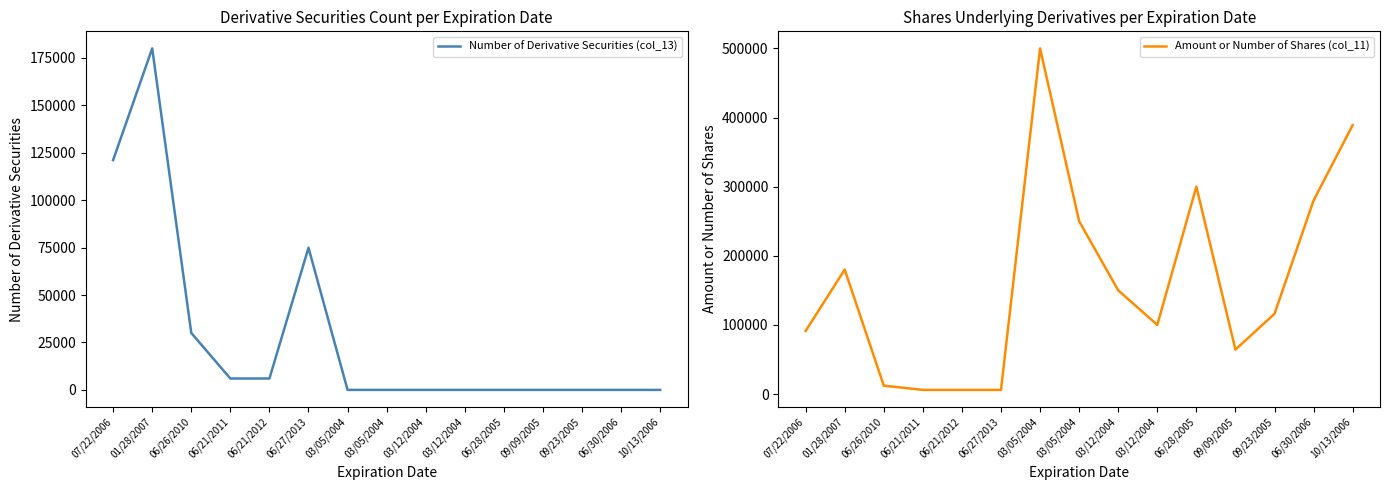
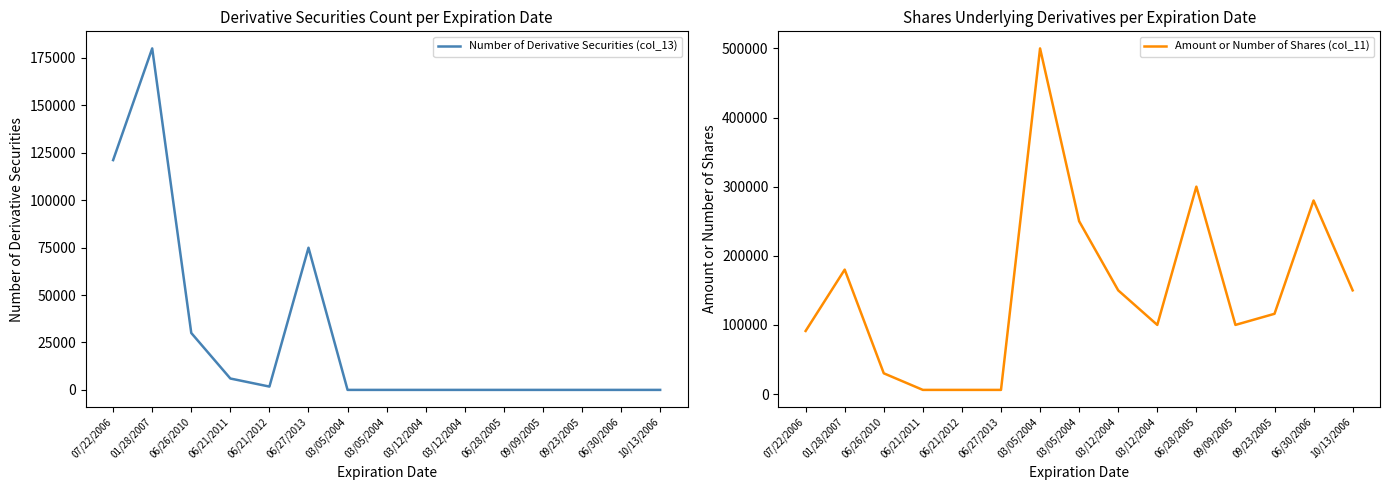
Derivative Securities Count per Expiration Date, 06/21/2012: 6000 -> 2000
Shares Underlying Derivatives per Expiration Date, 06/26/2010: 10000 -> 30000
Shares Underlying Derivatives per Expiration Date, 09/09/2005: 60000 -> 100000
Shares Underlying Derivatives per Expiration Date, 10/13/2006: 390000 -> 150000
